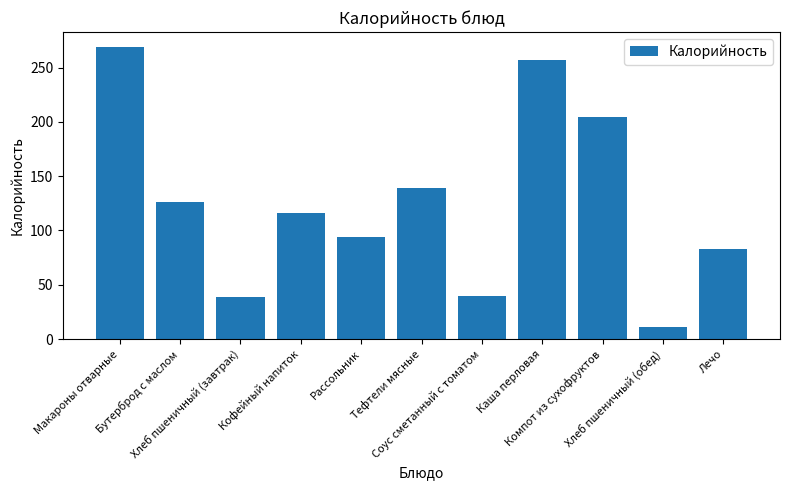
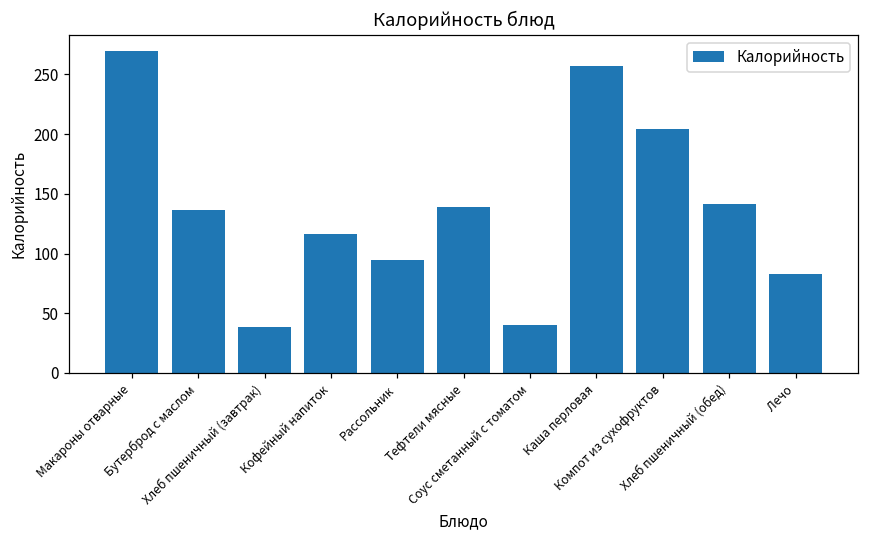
Бутерброд с маслом: 126 -> 136
Хлеб пшеничный (обед): 12 -> 142
